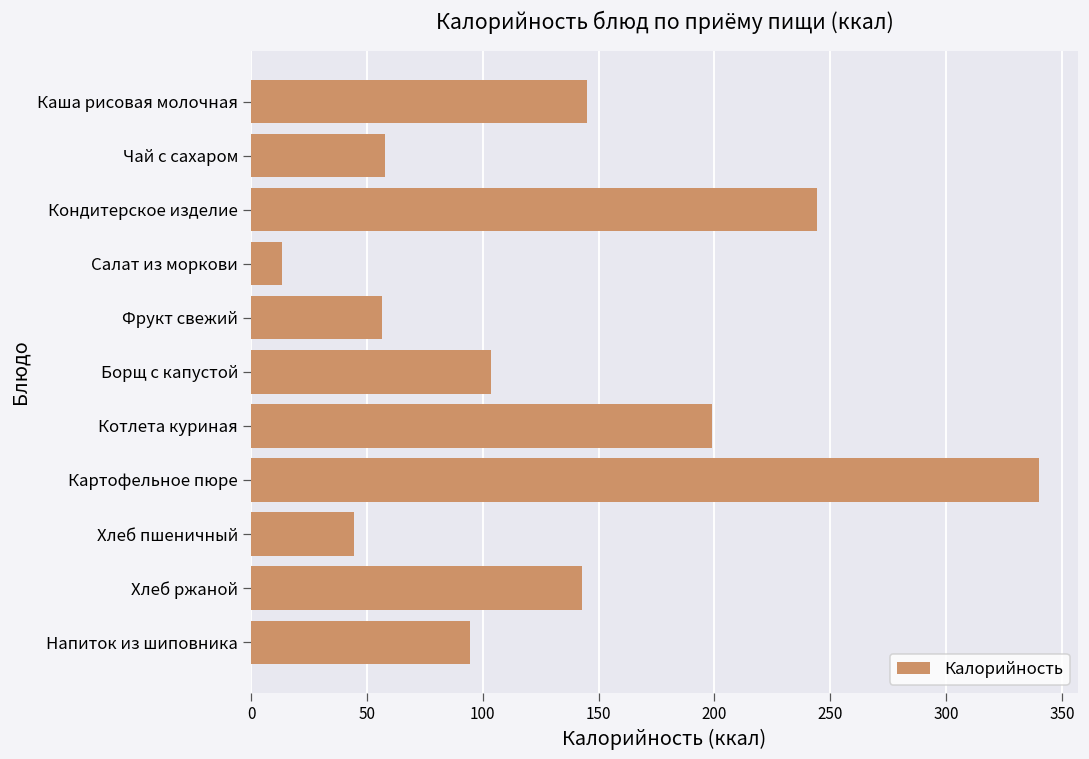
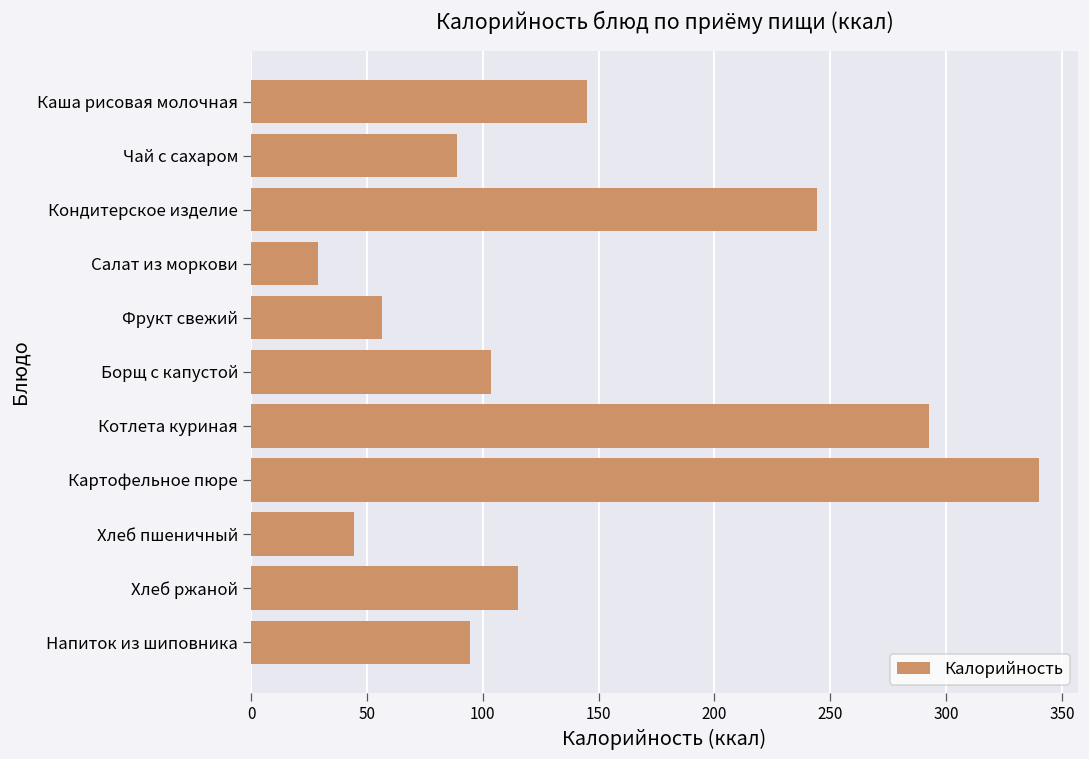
Чай с сахаром: 58 -> 89
Салат из моркови: 13 -> 29
Котлета куриная: 199 -> 292
Хлеб ржаной: 143 -> 115
